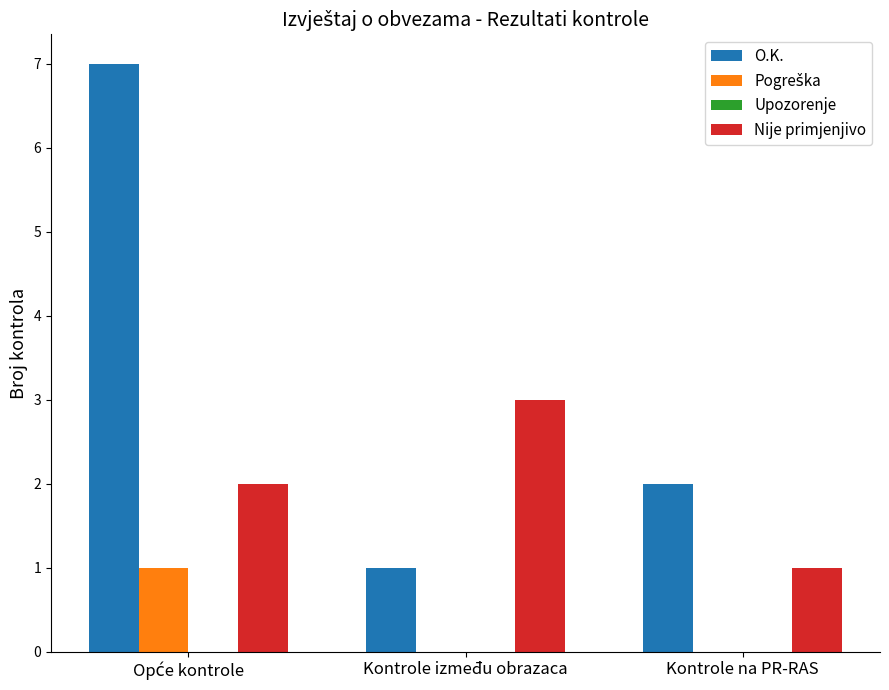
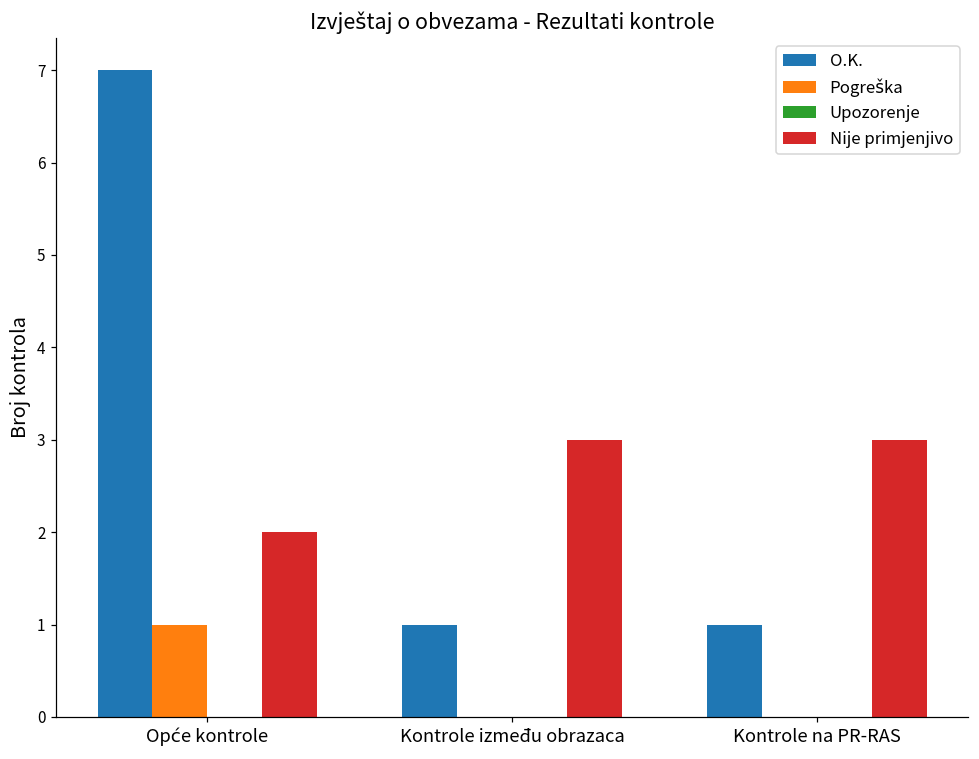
O.K., Kontrole na PR-RAS: 2 -> 1
Nije primjenjivo, Kontrole na PR-RAS: 1 -> 3
